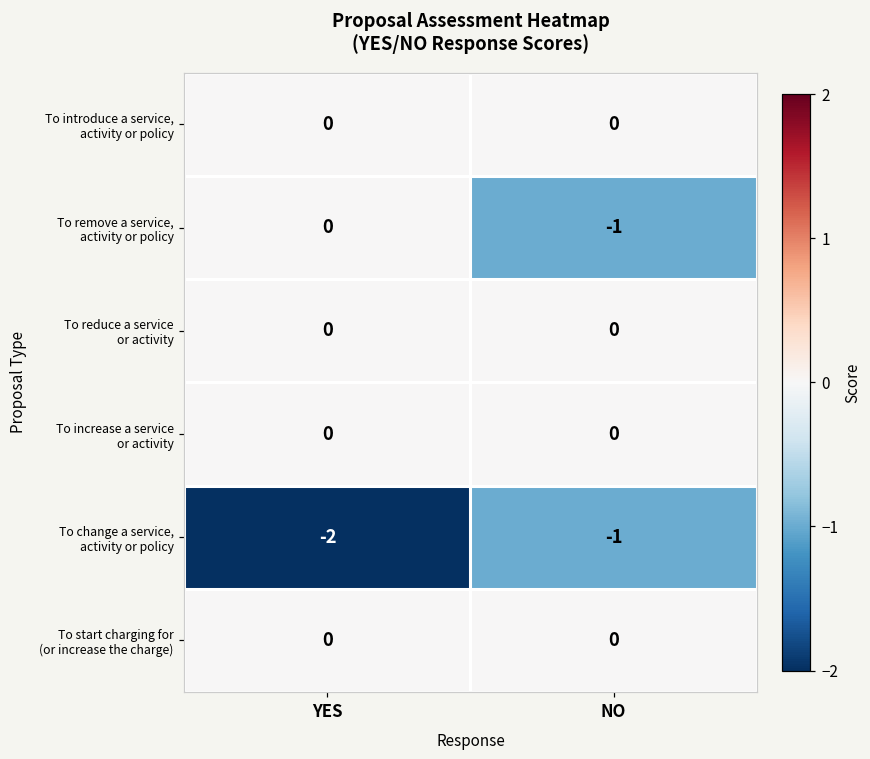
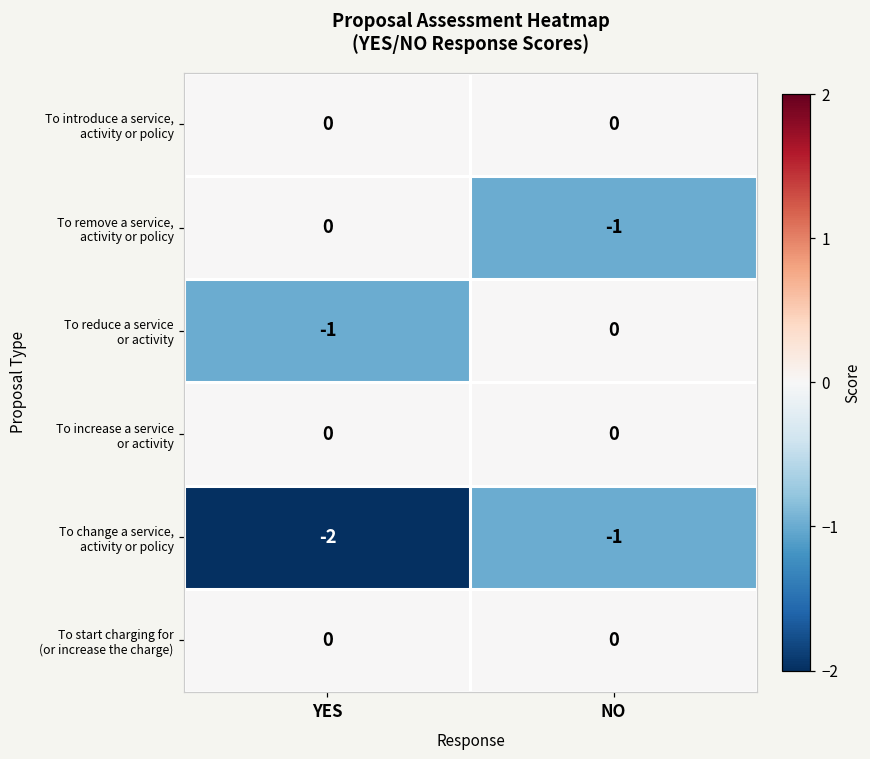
To reduce a service or activity, YES: 0 -> -1
